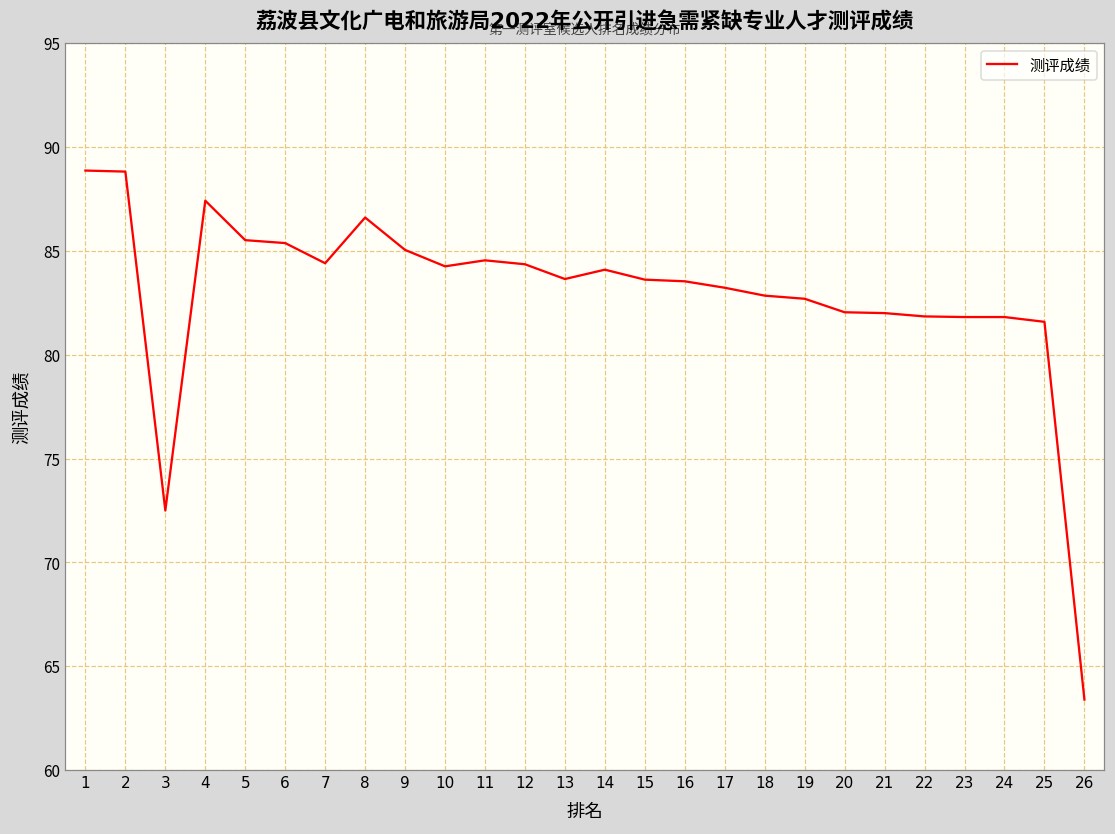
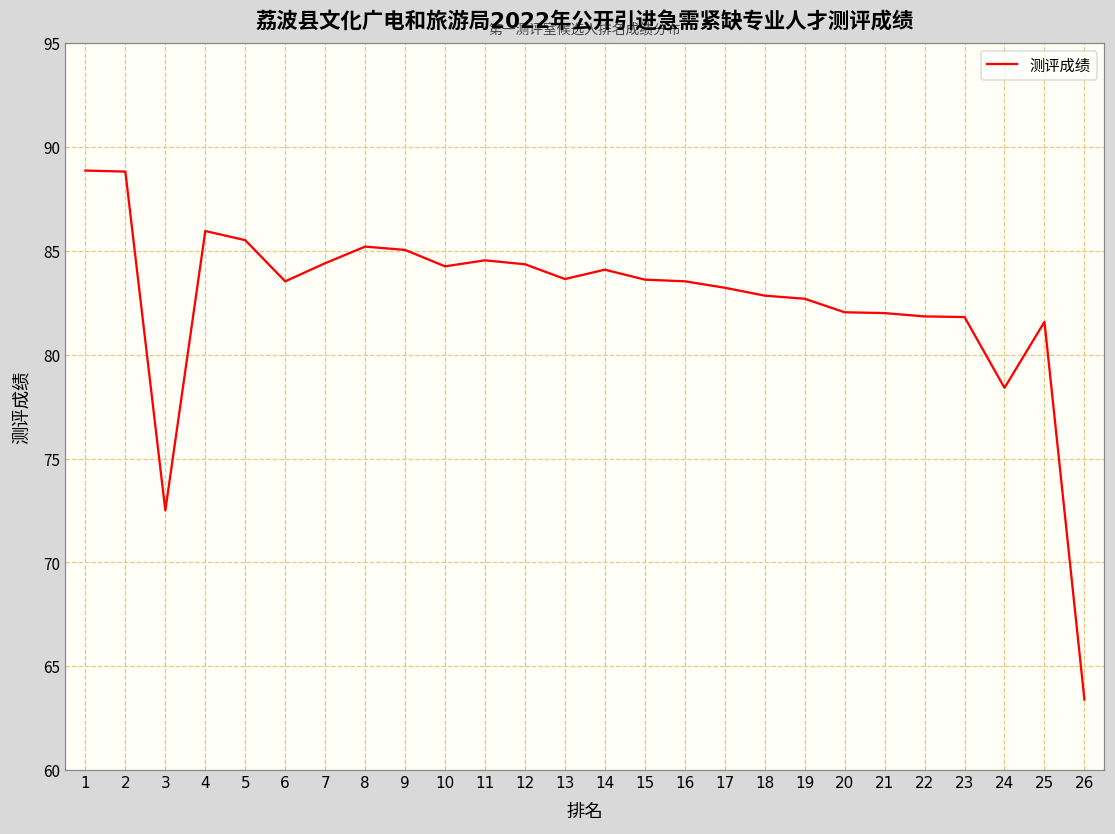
4: 87.4 -> 86.0
6: 85.4 -> 83.5
8: 86.6 -> 85.2
24: 81.8 -> 78.4
